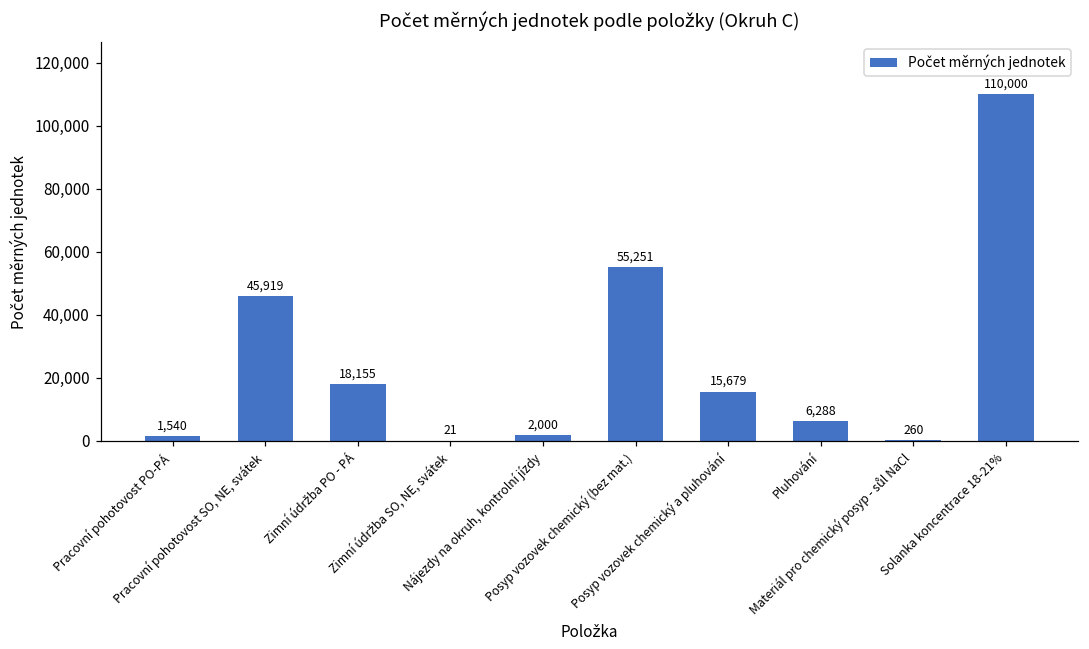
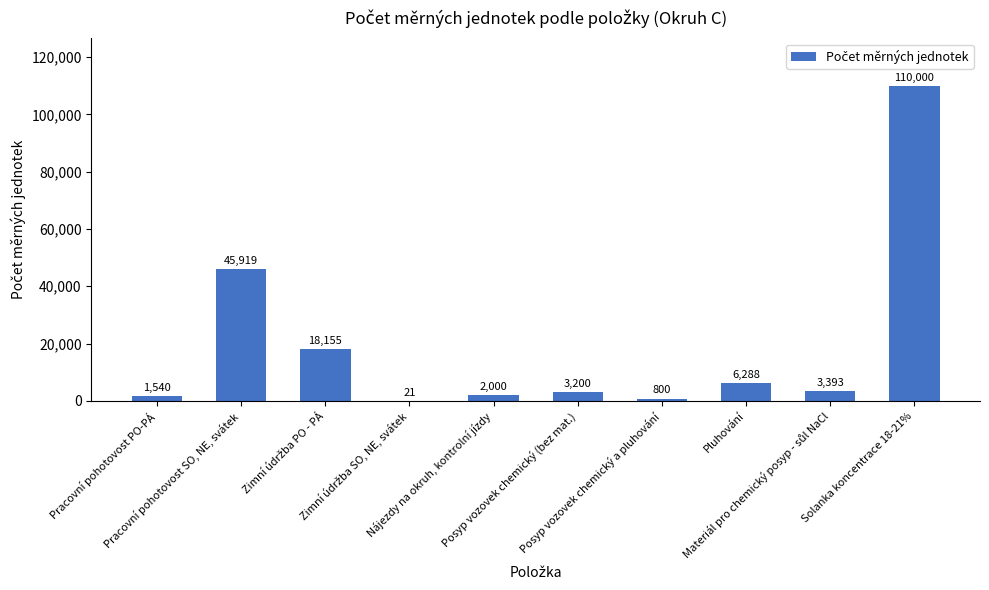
Posyp vozovek chemický (bez mat.): 55,251 -> 3,200
Posyp vozovek chemický a pluhování: 15,679 -> 800
Materiál pro chemický posyp - sůl NaCl: 260 -> 3,393
